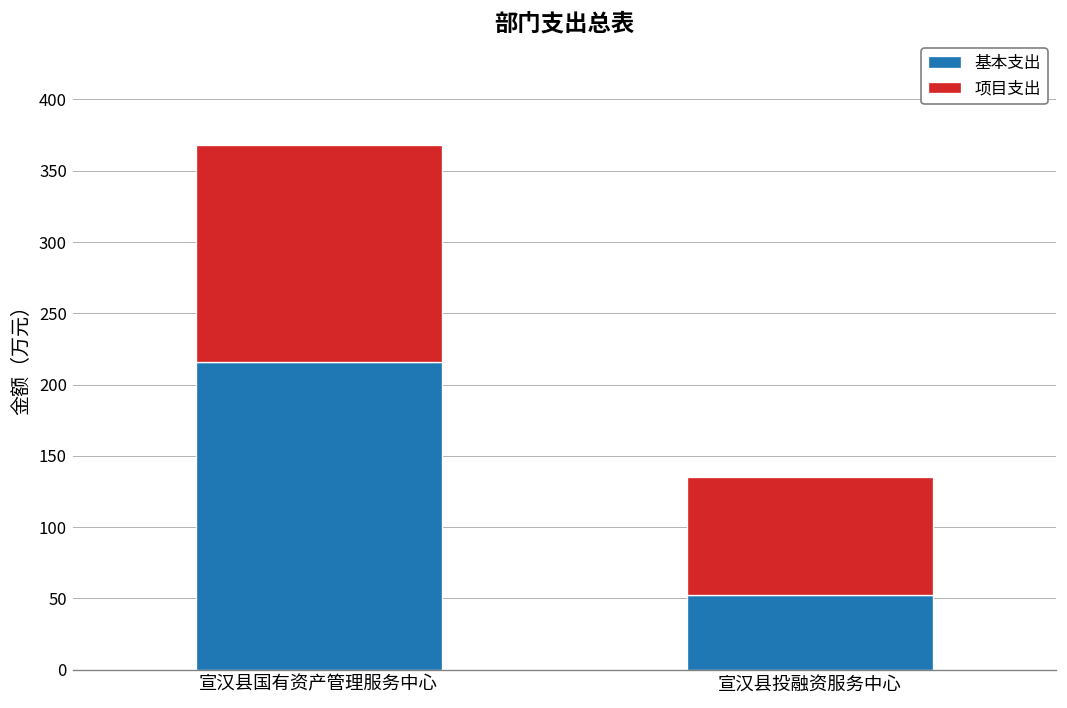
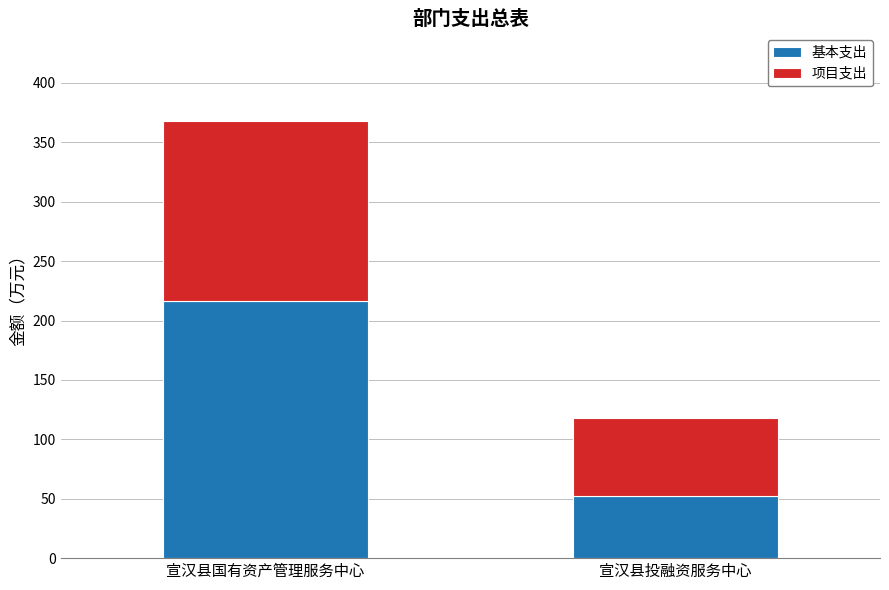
项目支出, 宣汉县投融资服务中心: 83 -> 66
